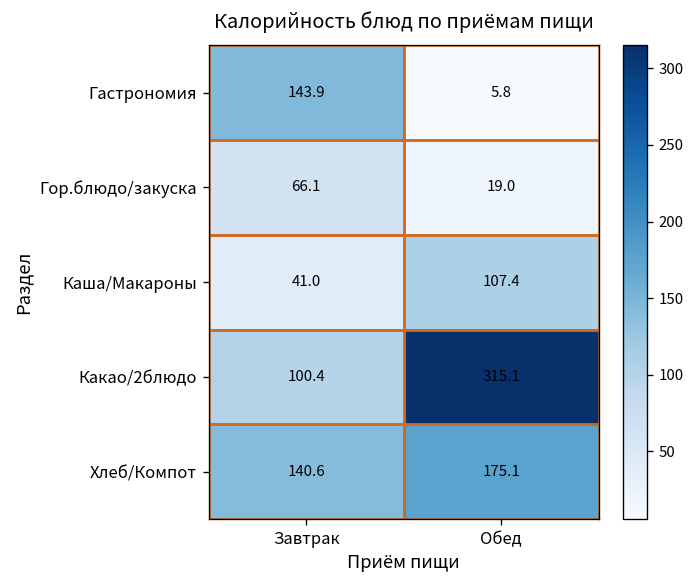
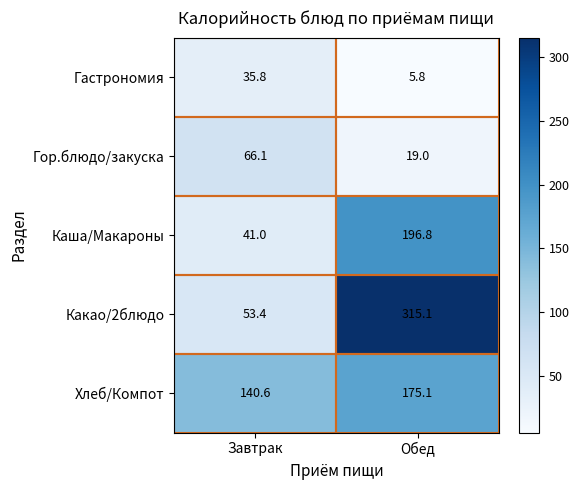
Гастрономия, Завтрак: 143.9 -> 35.8
Каша/Макароны, Обед: 107.4 -> 196.8
Какао/2блюдо, Завтрак: 100.4 -> 53.4
